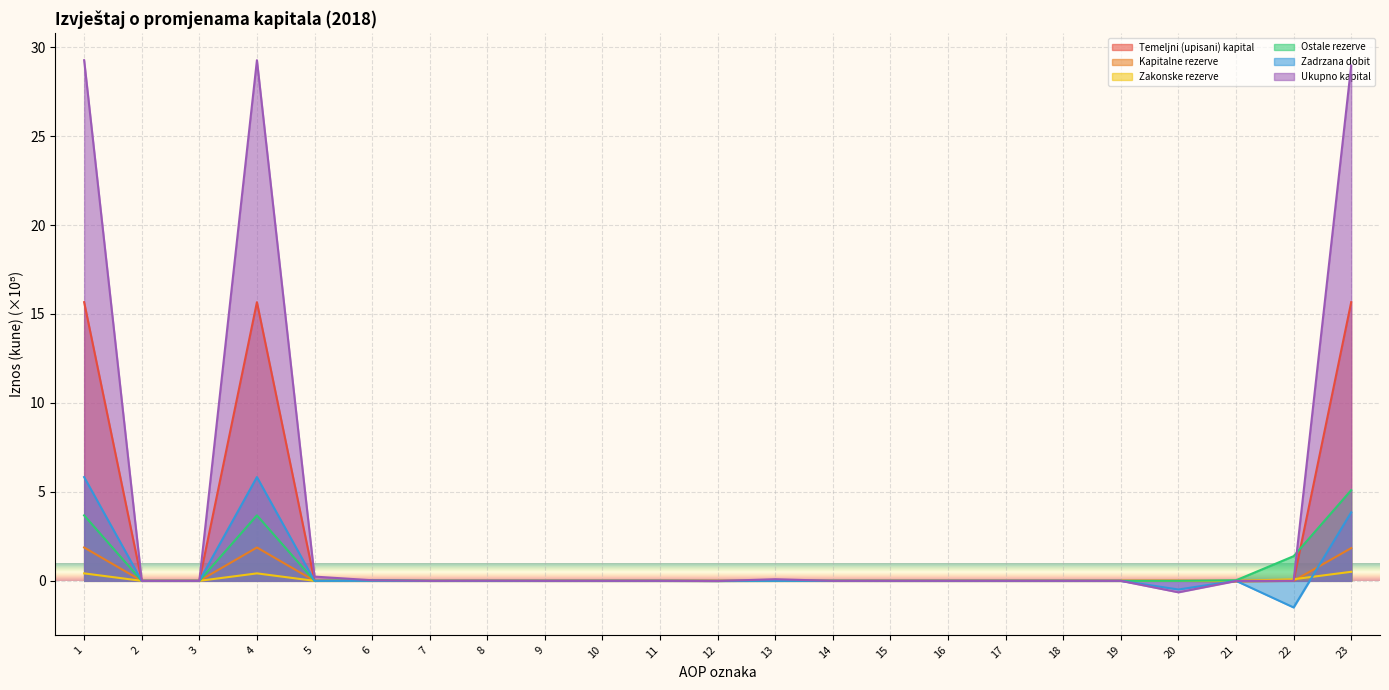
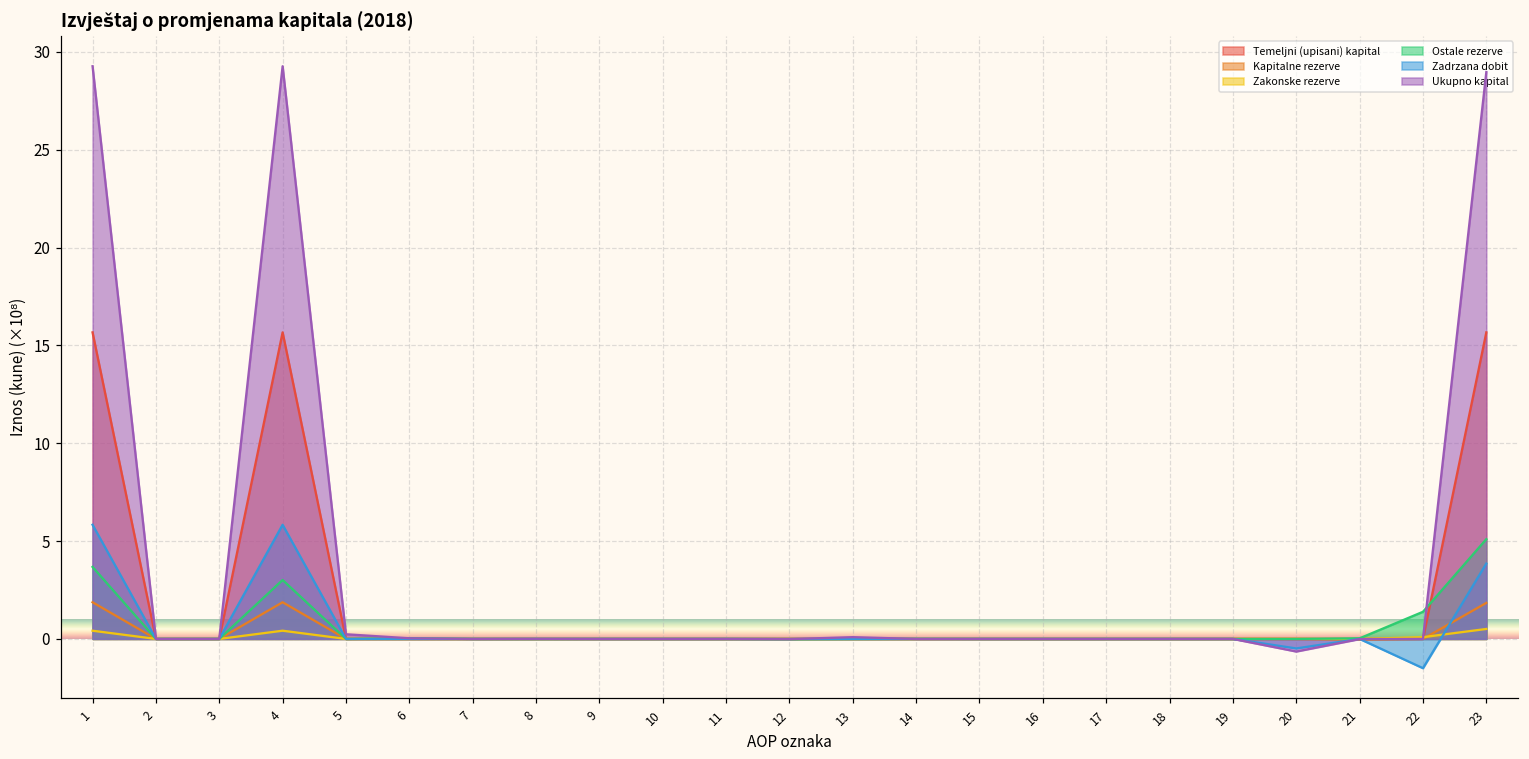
Ostale rezerve, 4: 3.7 -> 3.0
